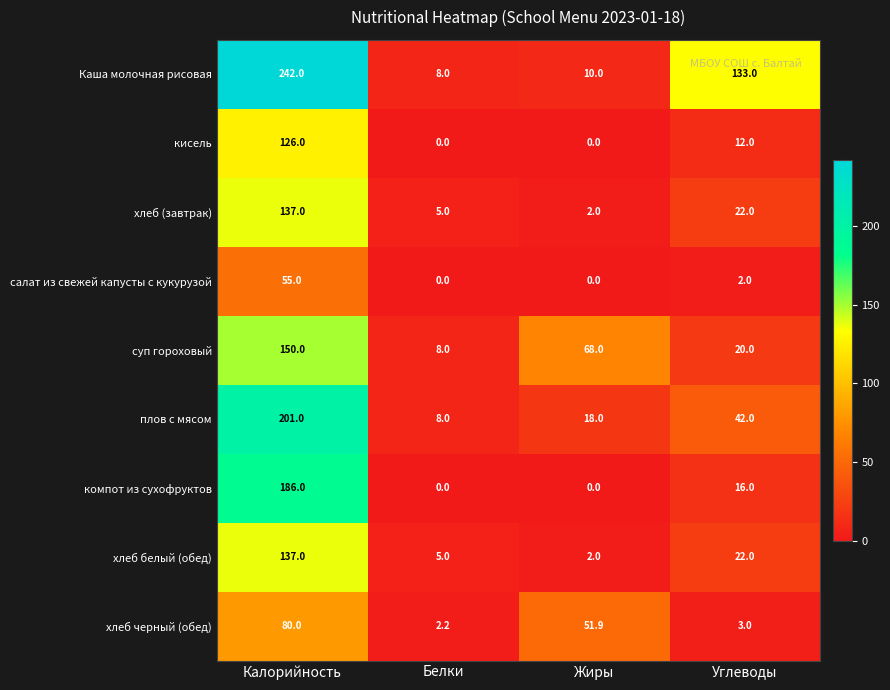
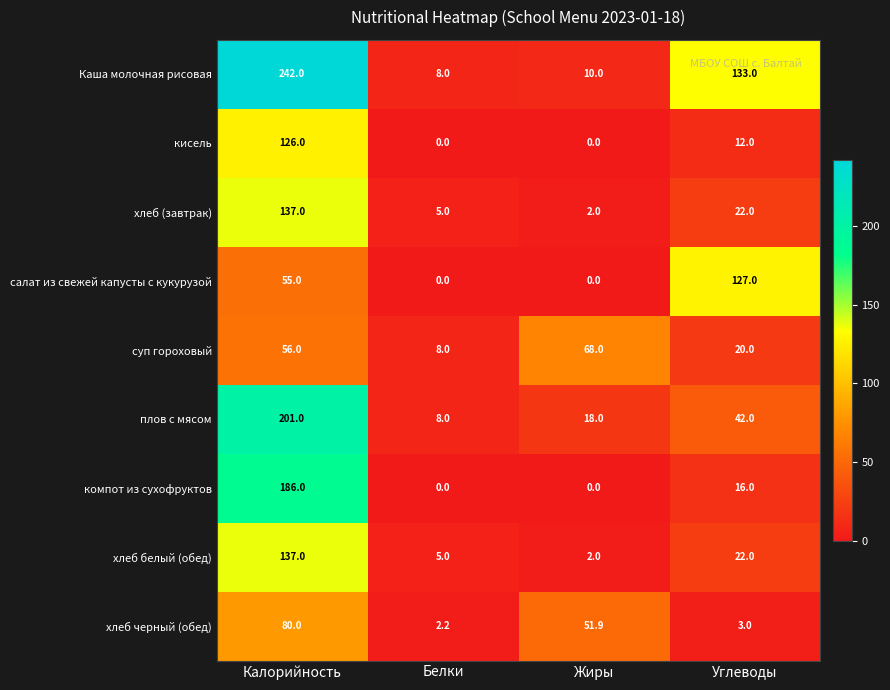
салат из свежей капусты с кукурузой, Углеводы: 2.0 -> 127.0
суп гороховый, Калорийность: 150.0 -> 56.0
